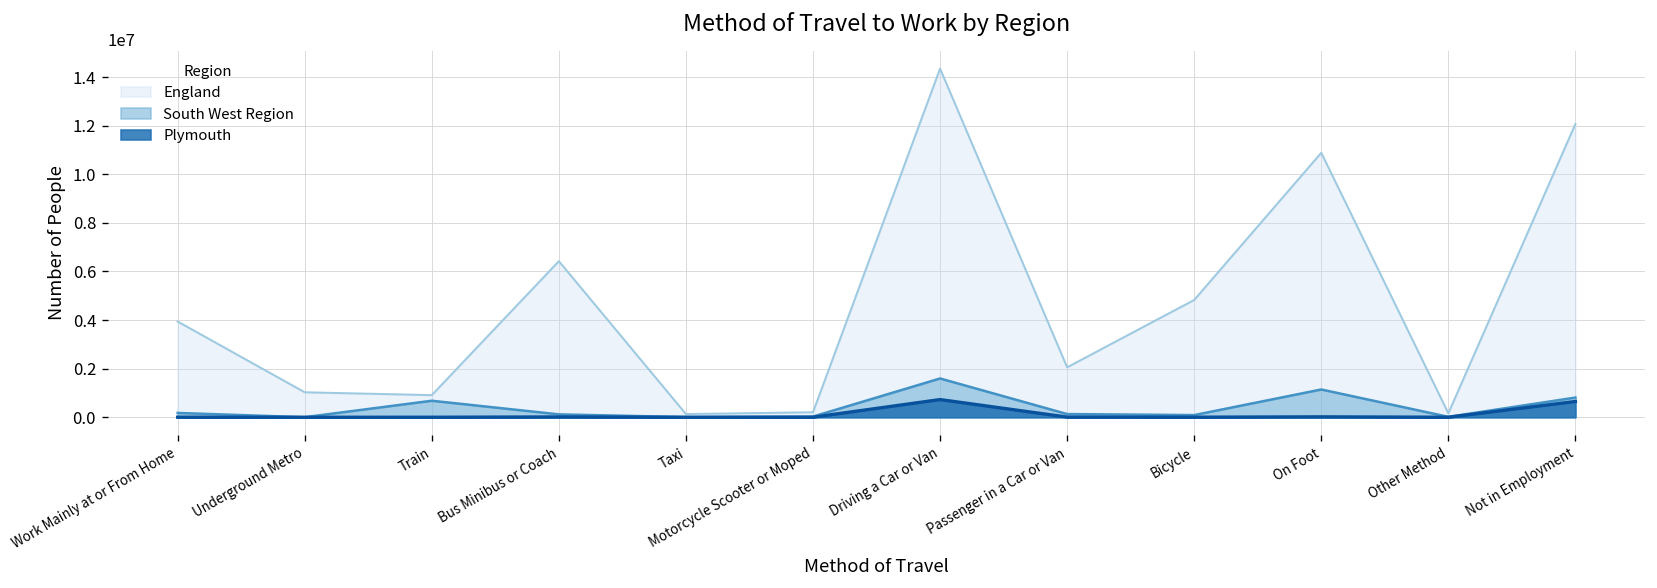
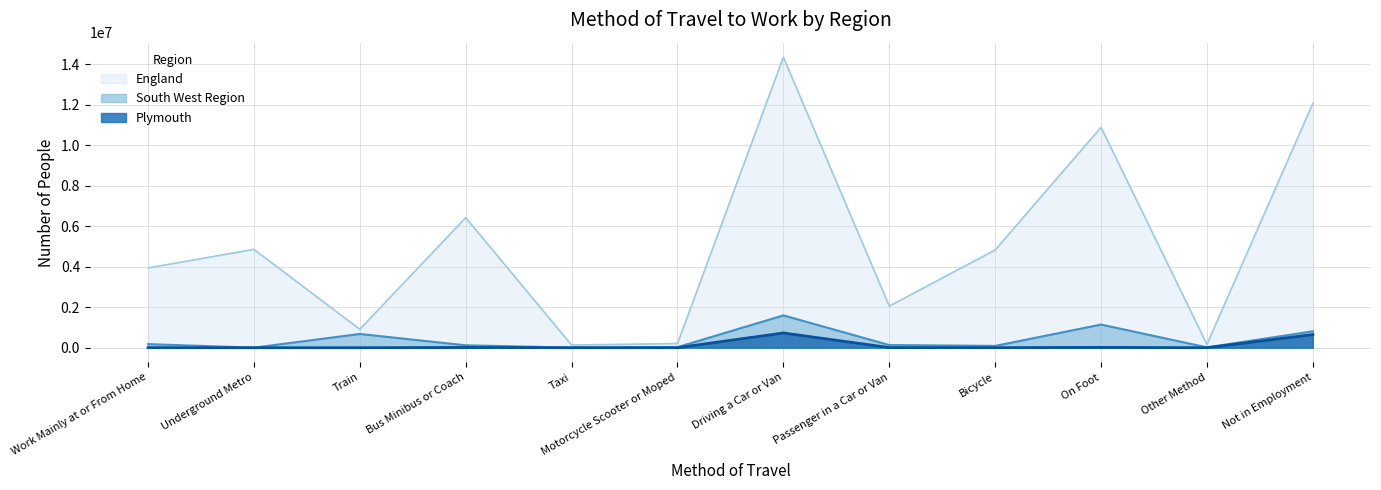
England, Underground Metro: 1000000 -> 4900000
